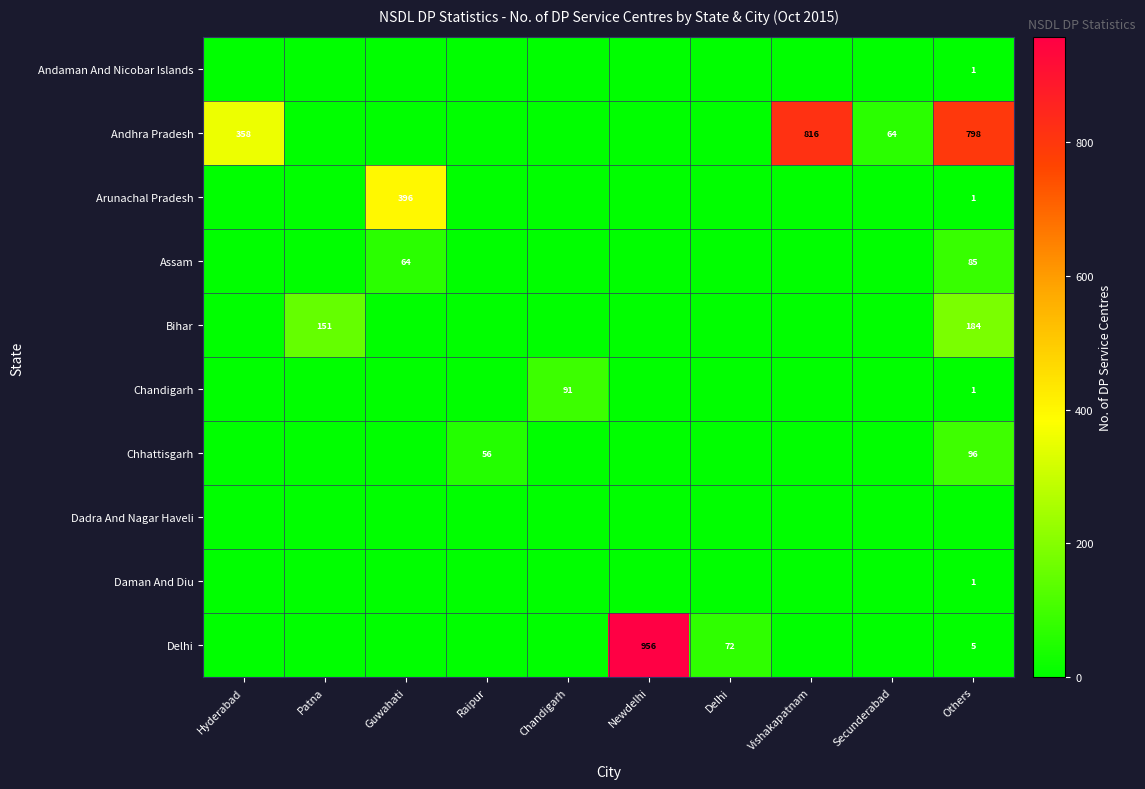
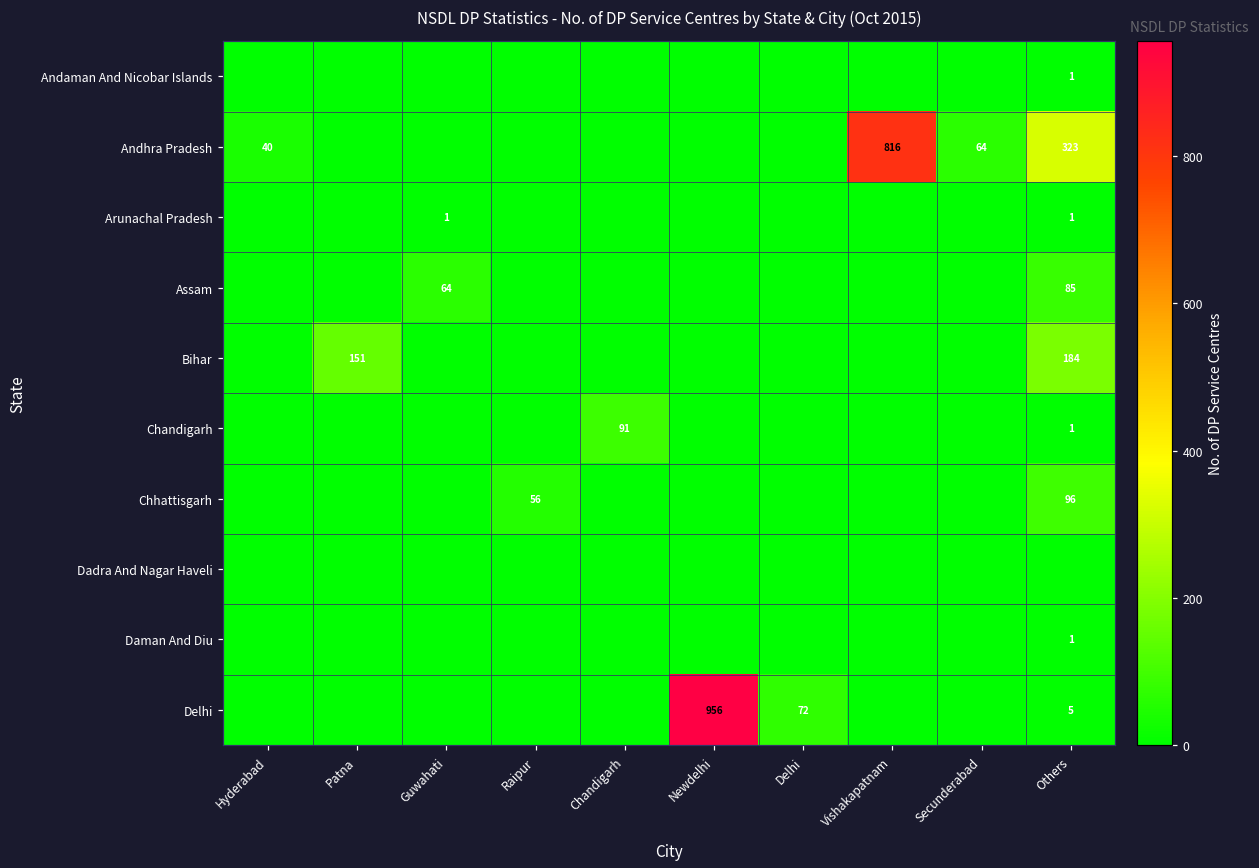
Andhra Pradesh, Hyderabad: 358 -> 40
Andhra Pradesh, Others: 798 -> 323
Arunachal Pradesh, Guwahati: 396 -> 1
